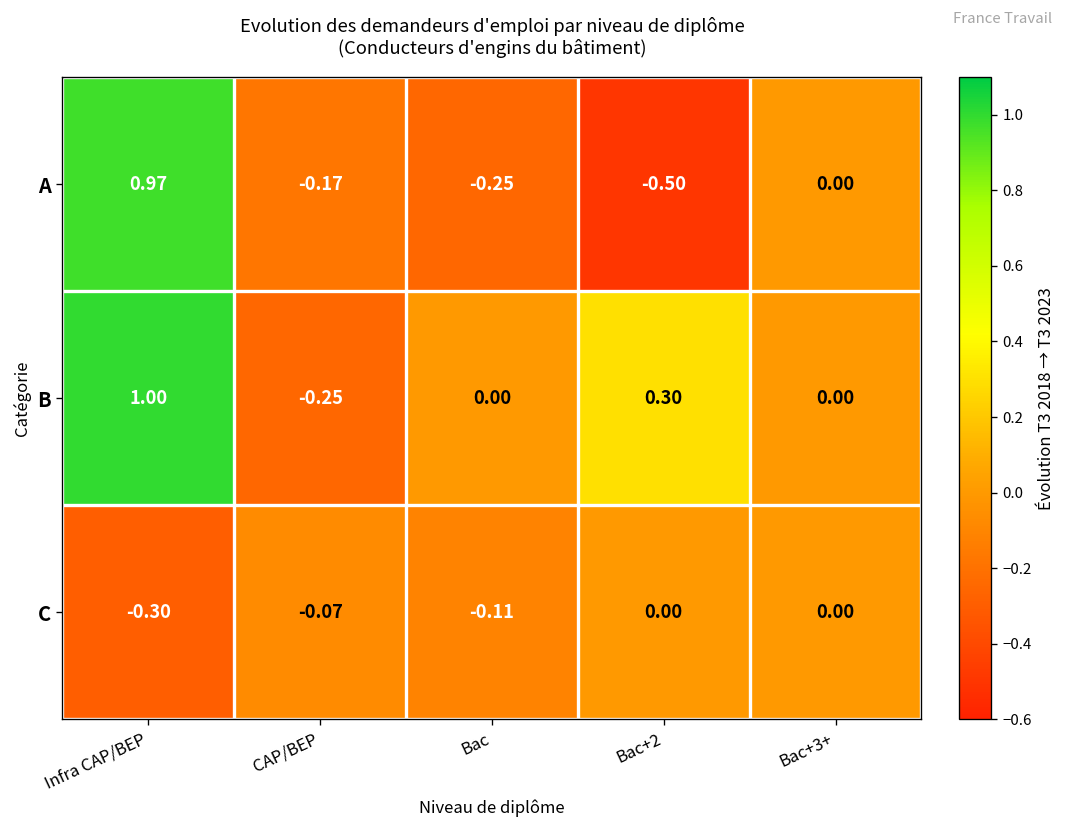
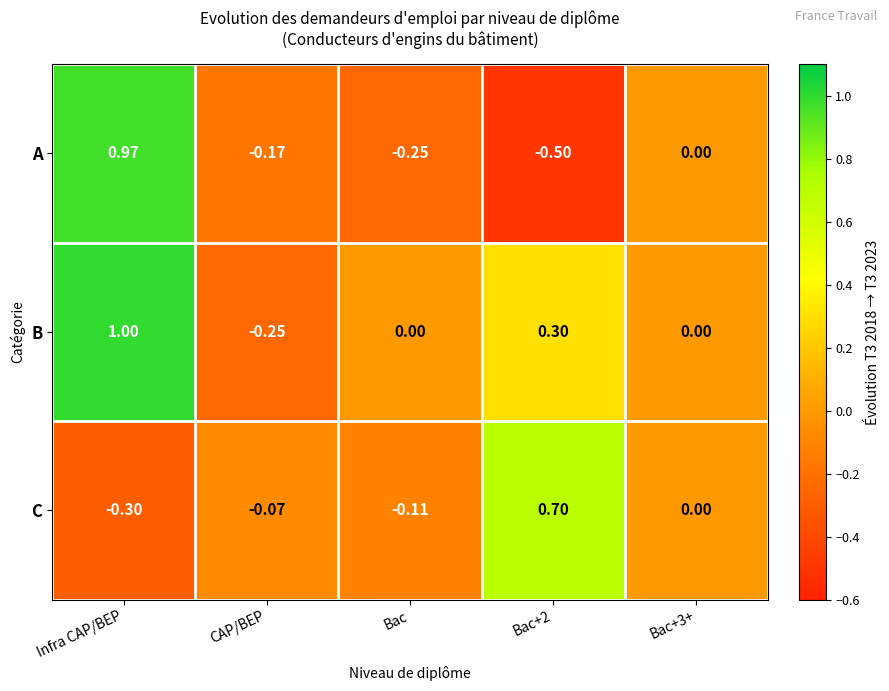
C, Bac+2: 0.00 -> 0.70
